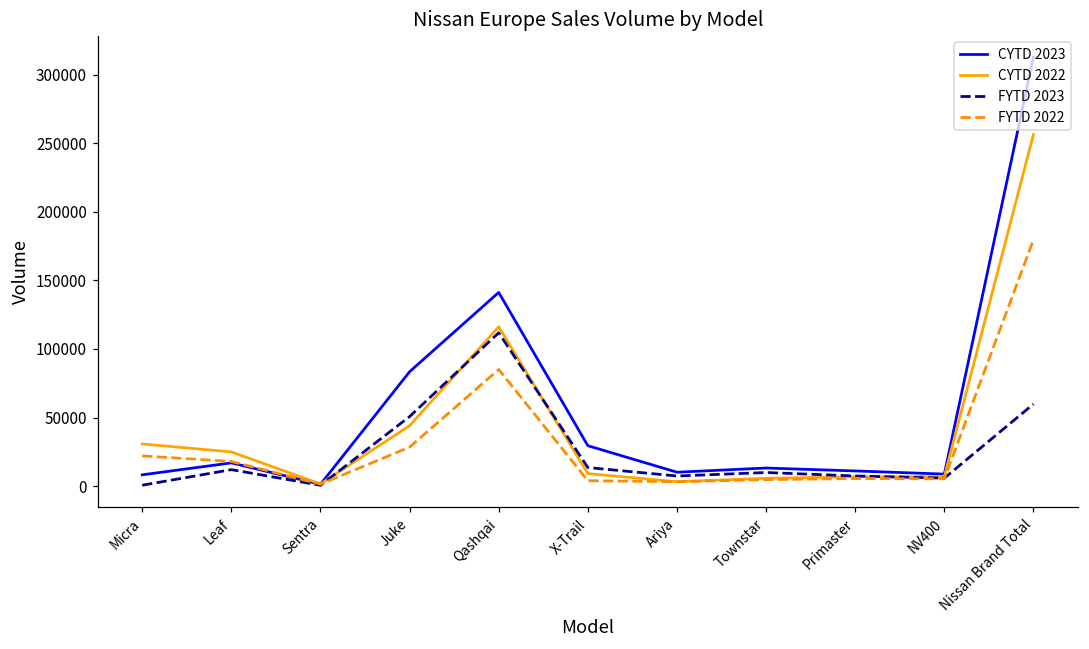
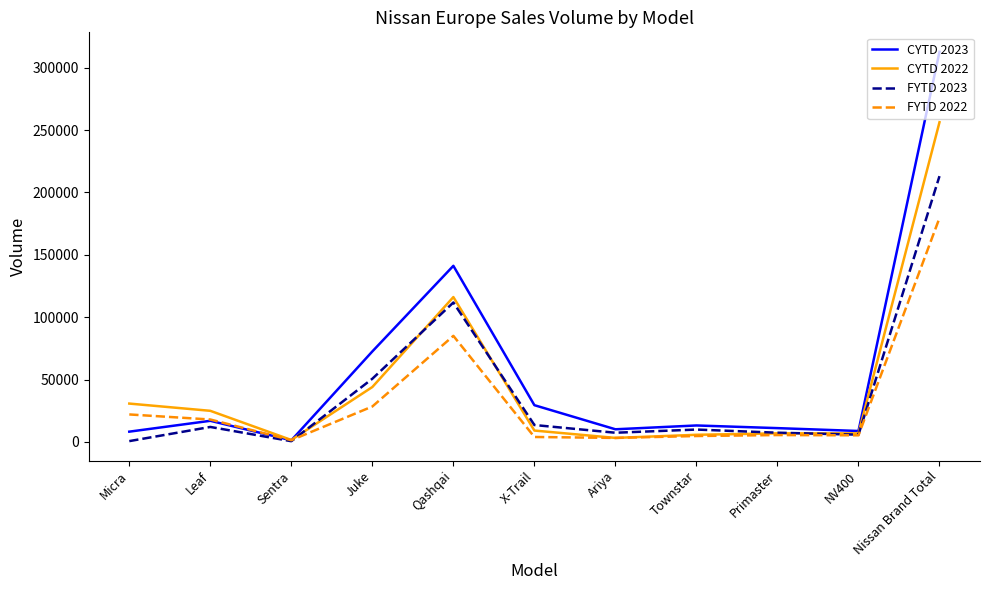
CYTD 2023, Juke: 83000 -> 73000
FYTD 2023, Nissan Brand Total: 60000 -> 213000
